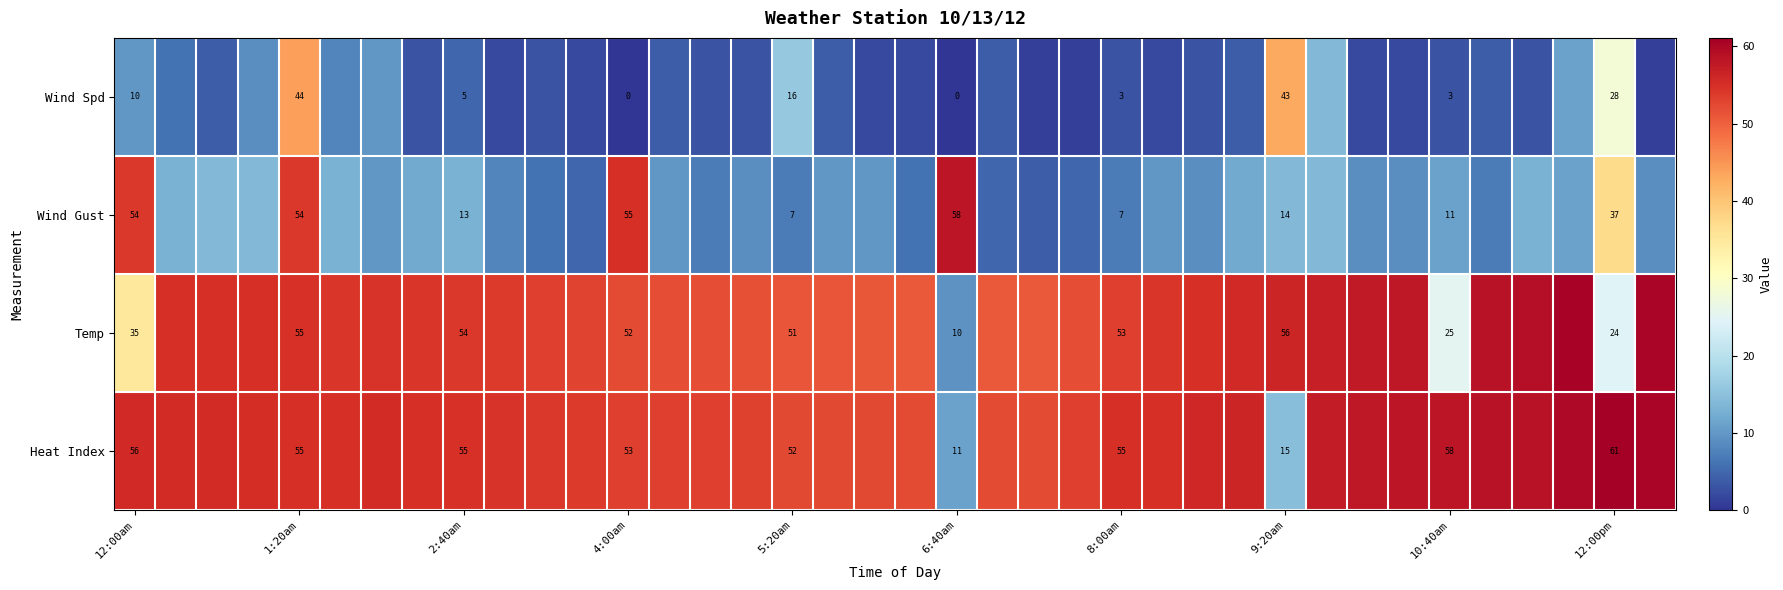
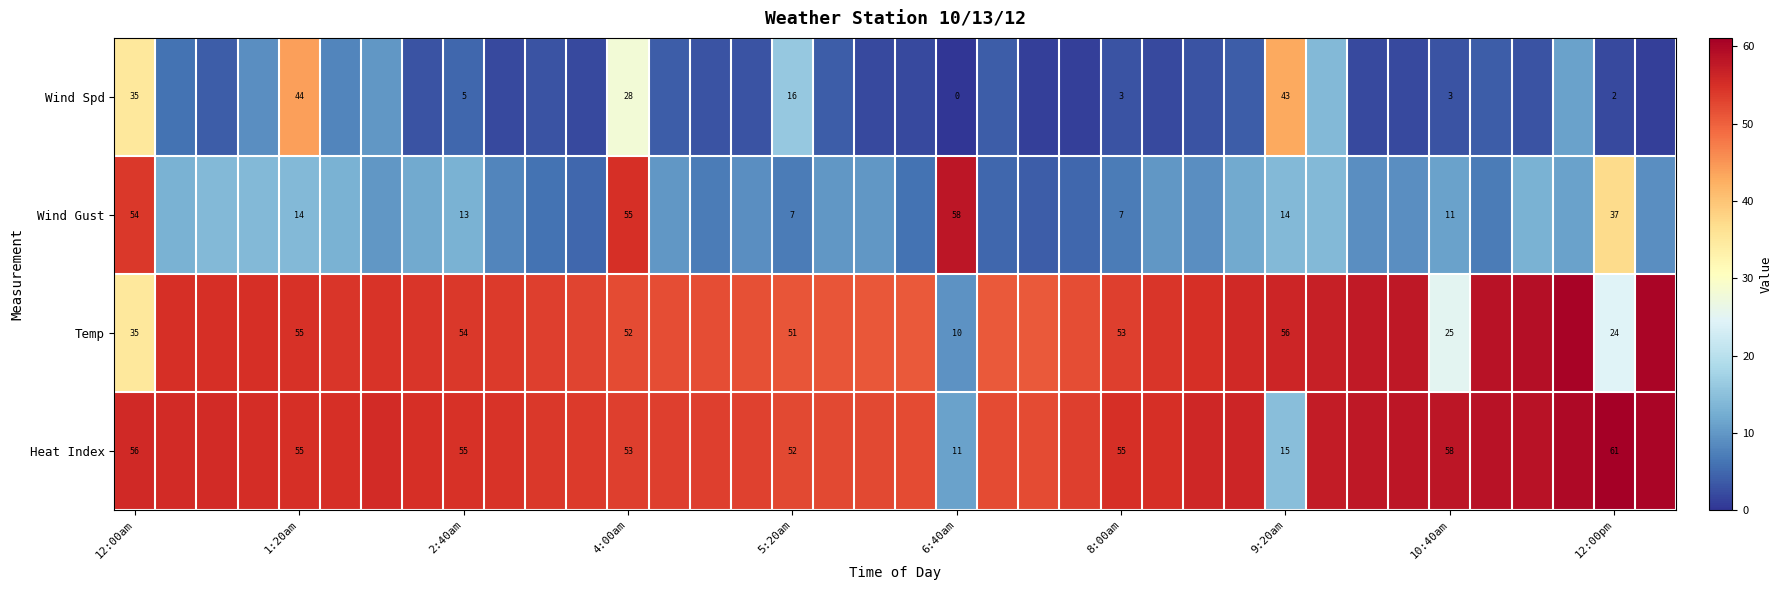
Wind Spd, 12:00am: 10 -> 35
Wind Spd, 4:00am: 0 -> 28
Wind Spd, 12:00pm: 28 -> 2
Wind Gust, 1:20am: 54 -> 14
